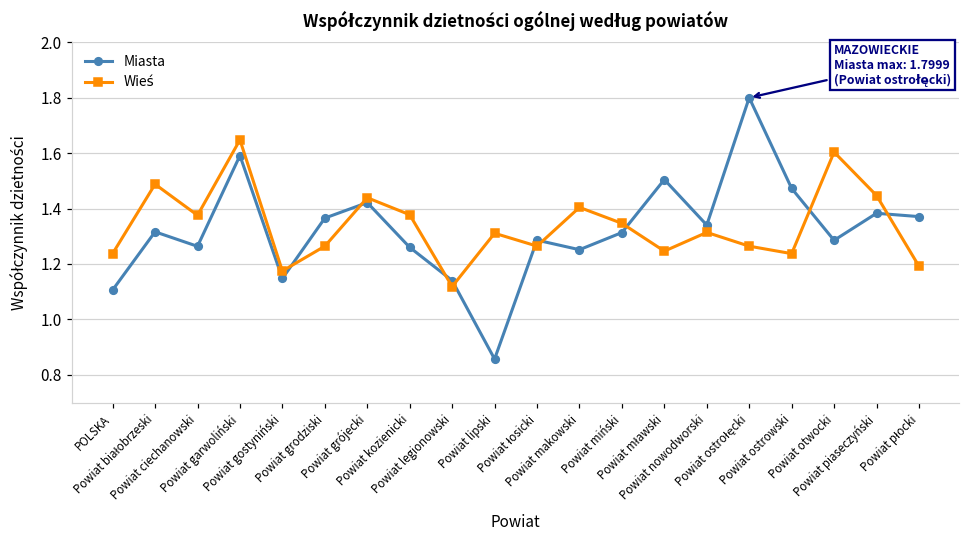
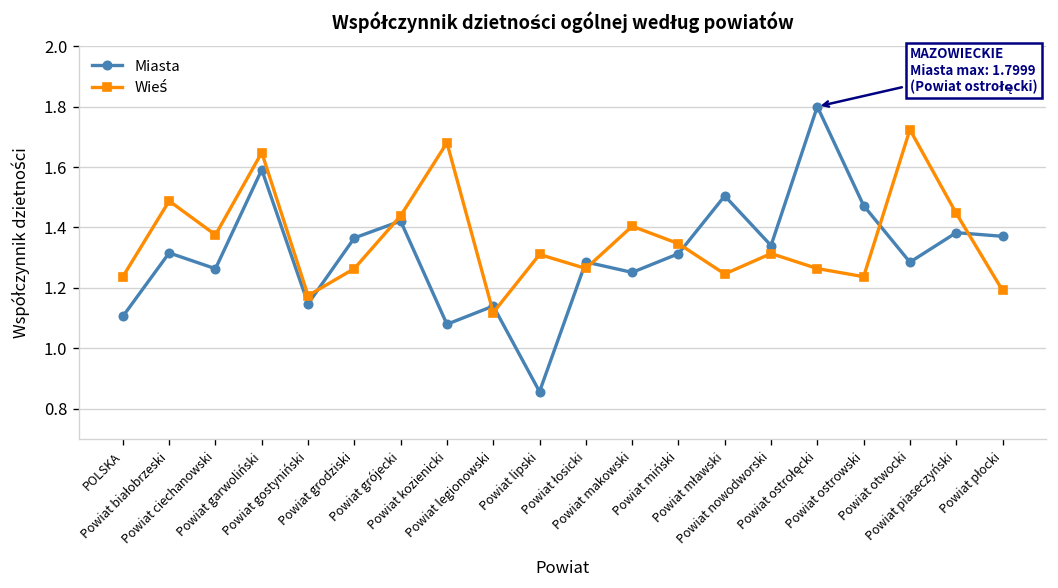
Miasta, Powiat kozienicki: 1.26 -> 1.08
Wieś, Powiat kozienicki: 1.38 -> 1.68
Wieś, Powiat otwocki: 1.60 -> 1.72
